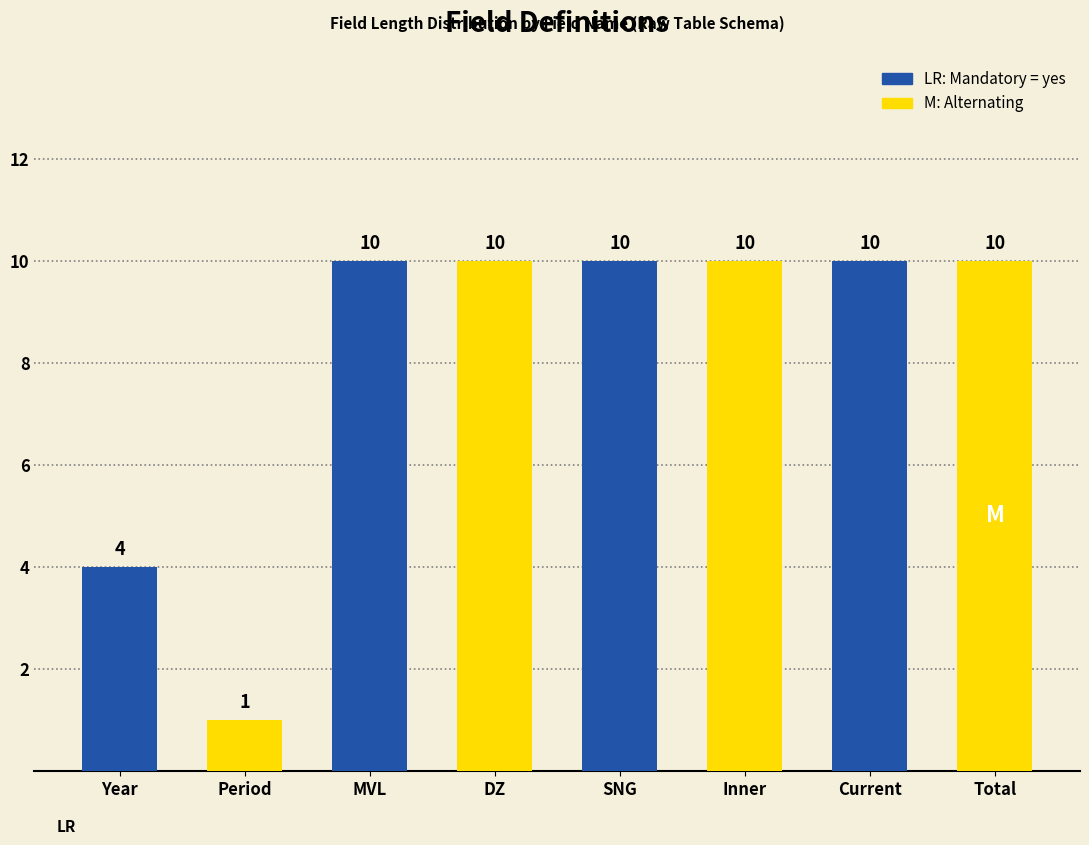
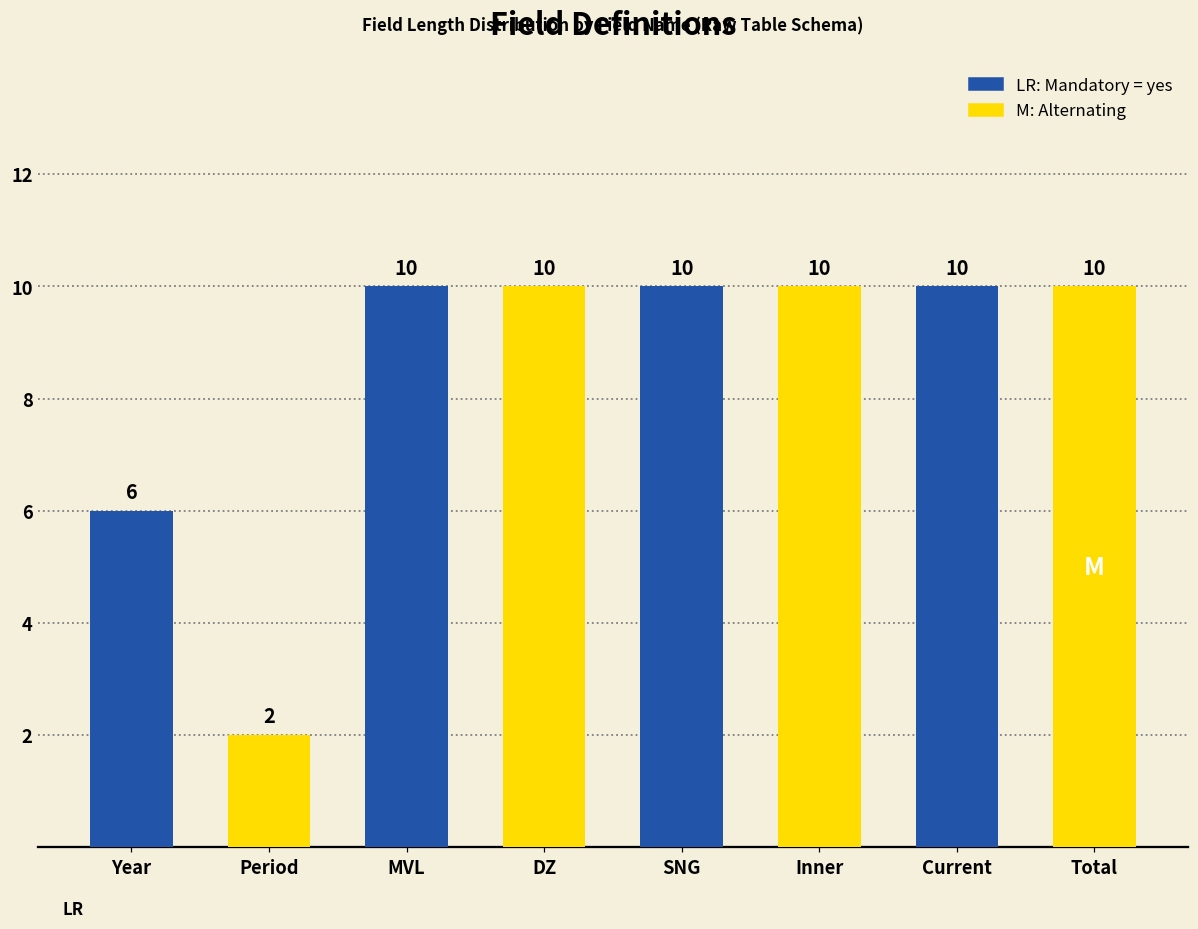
Year: 4 -> 6
Period: 1 -> 2
